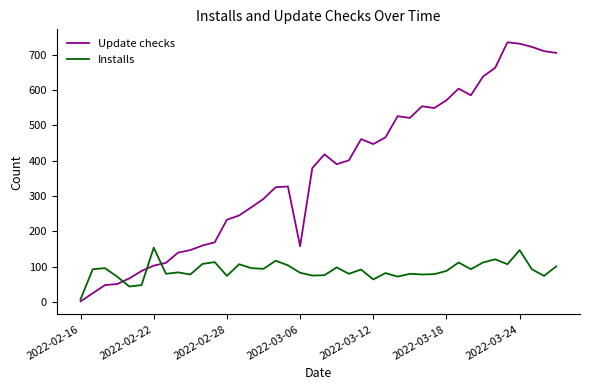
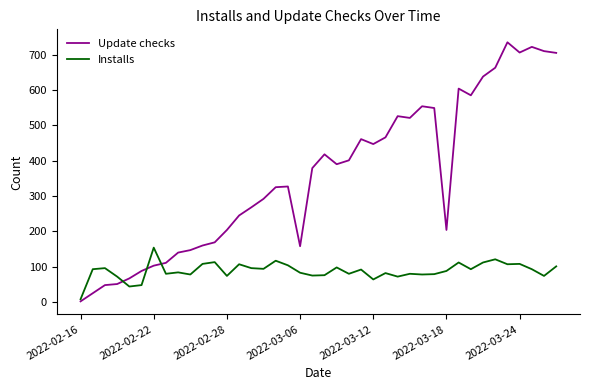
Update checks, 2022-02-28: 230 -> 200
Update checks, 2022-03-18: 570 -> 200
Update checks, 2022-03-24: 730 -> 710
Installs, 2022-03-24: 150 -> 110
